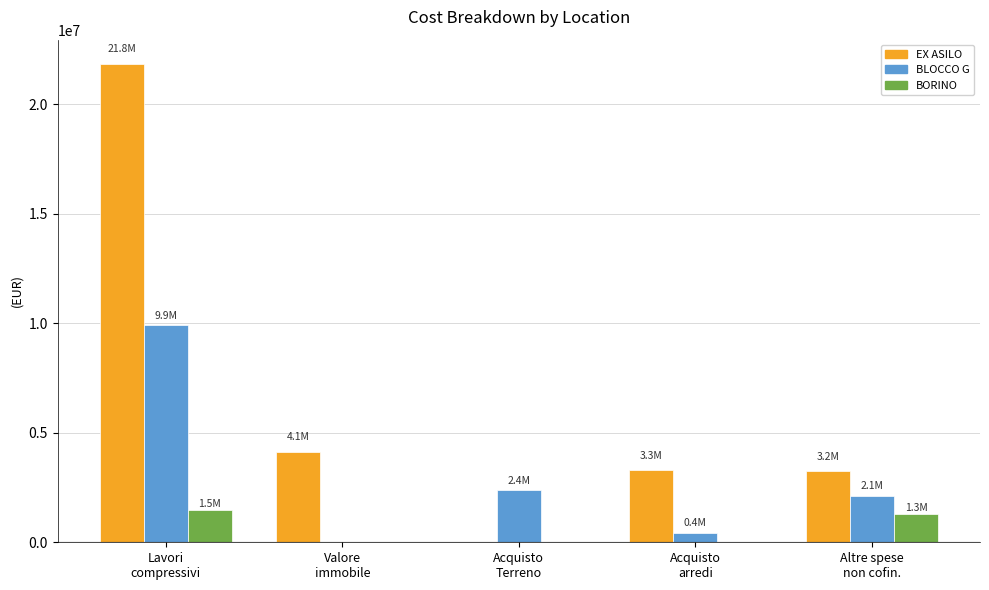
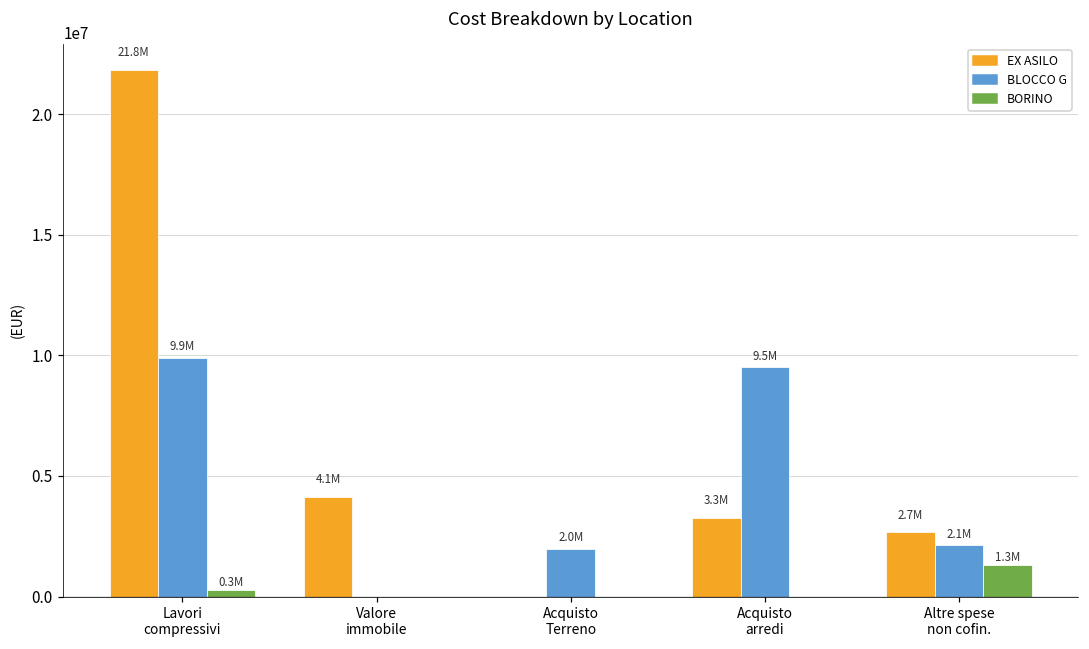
BORINO, Lavori compressivi: 1.5M -> 0.3M
BLOCCO G, Acquisto Terreno: 2.4M -> 2.0M
BLOCCO G, Acquisto arredi: 0.4M -> 9.5M
EX ASILO, Altre spese non cofin.: 3.2M -> 2.7M
